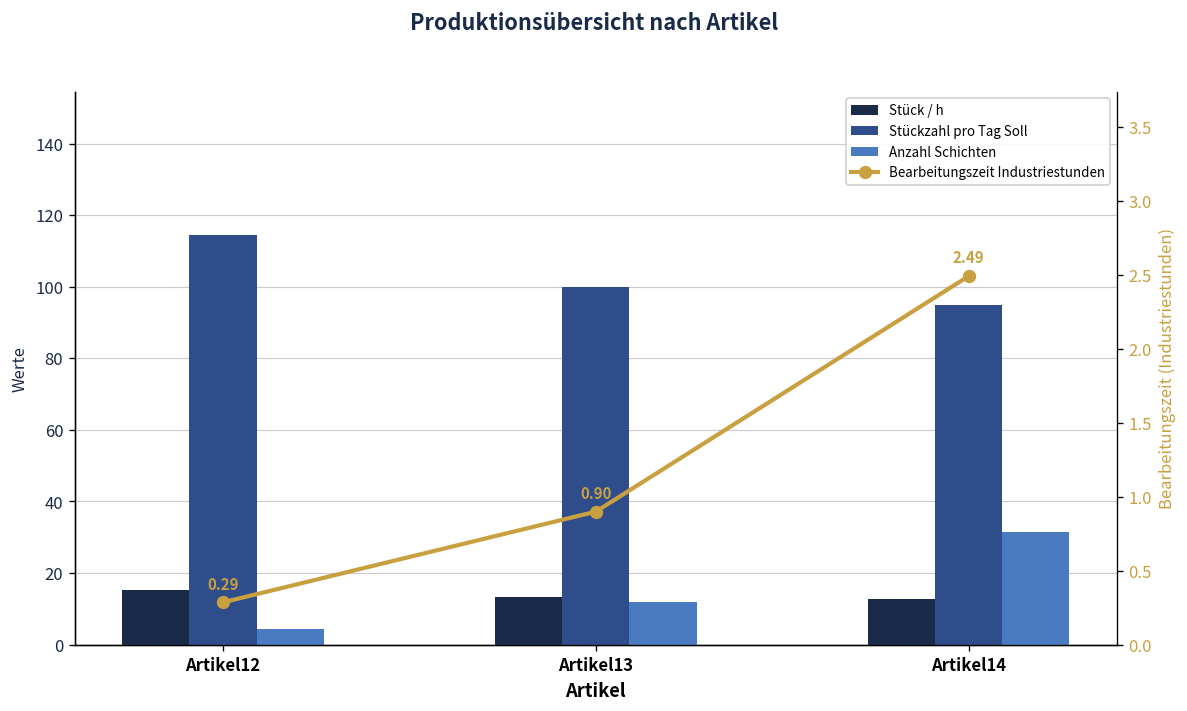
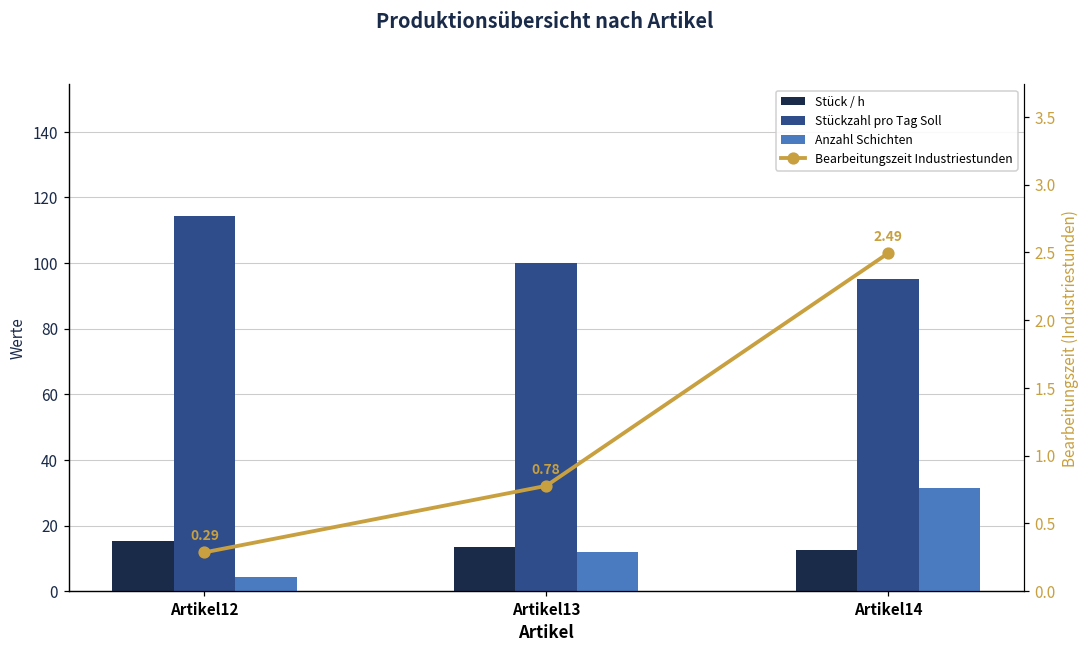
Bearbeitungszeit Industriestunden, Artikel13: 0.90 -> 0.78
